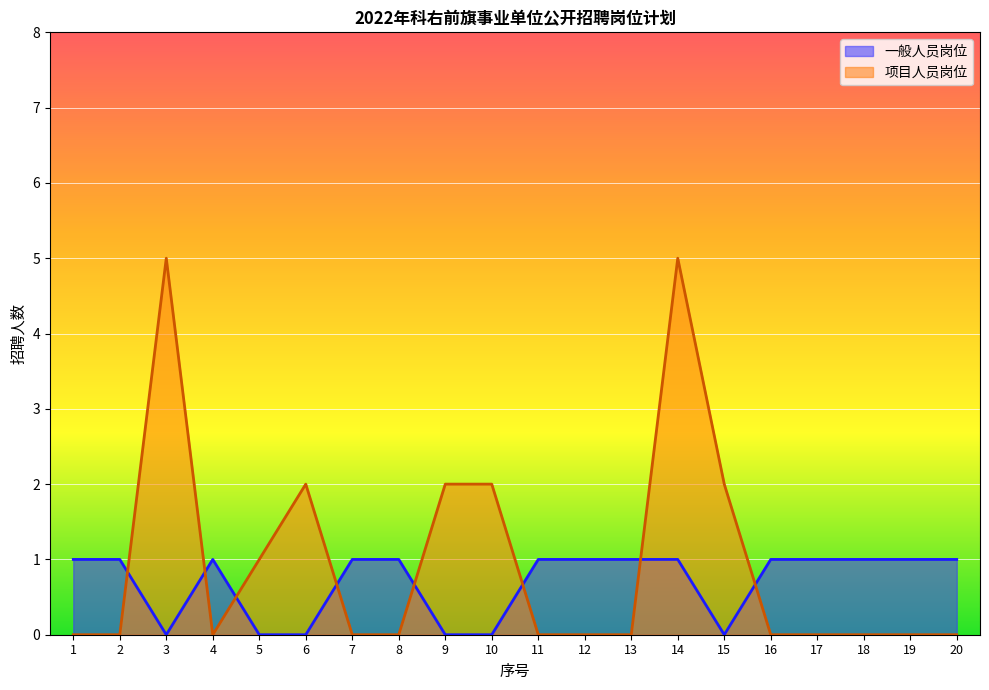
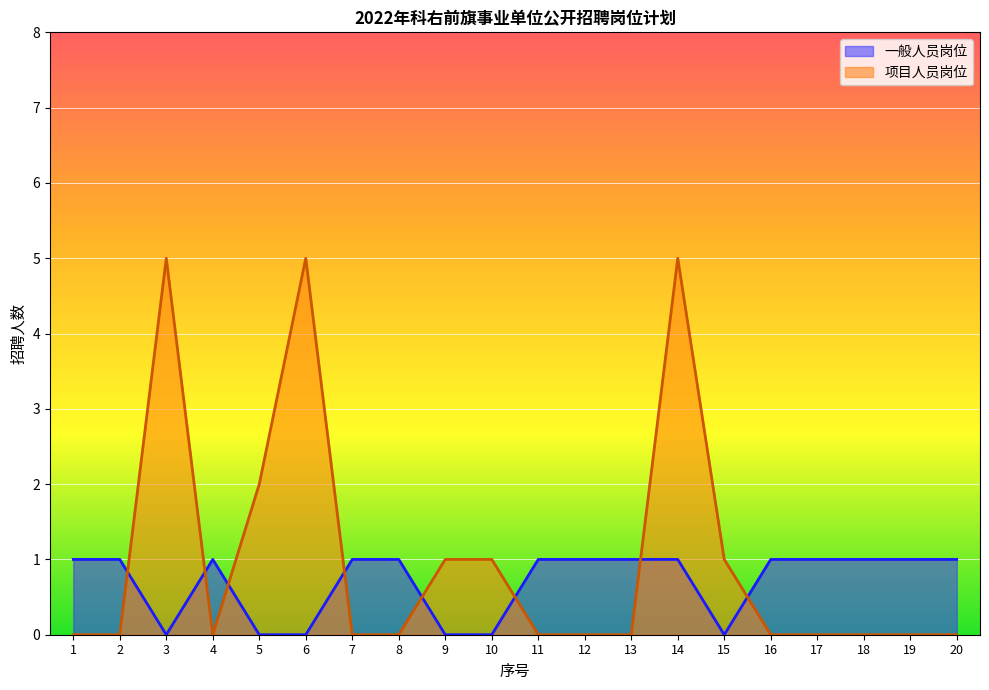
项目人员岗位, 5: 1 -> 2
项目人员岗位, 6: 2 -> 5
项目人员岗位, 9: 2 -> 1
项目人员岗位, 10: 2 -> 1
项目人员岗位, 15: 2 -> 1
